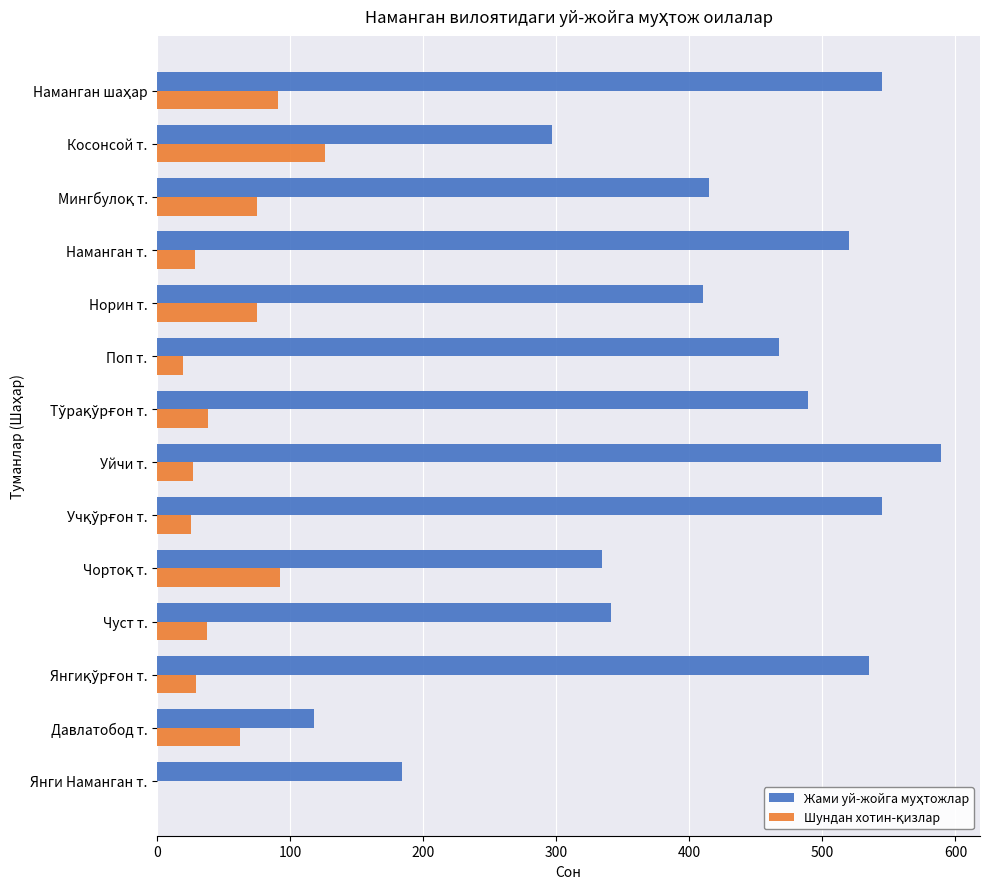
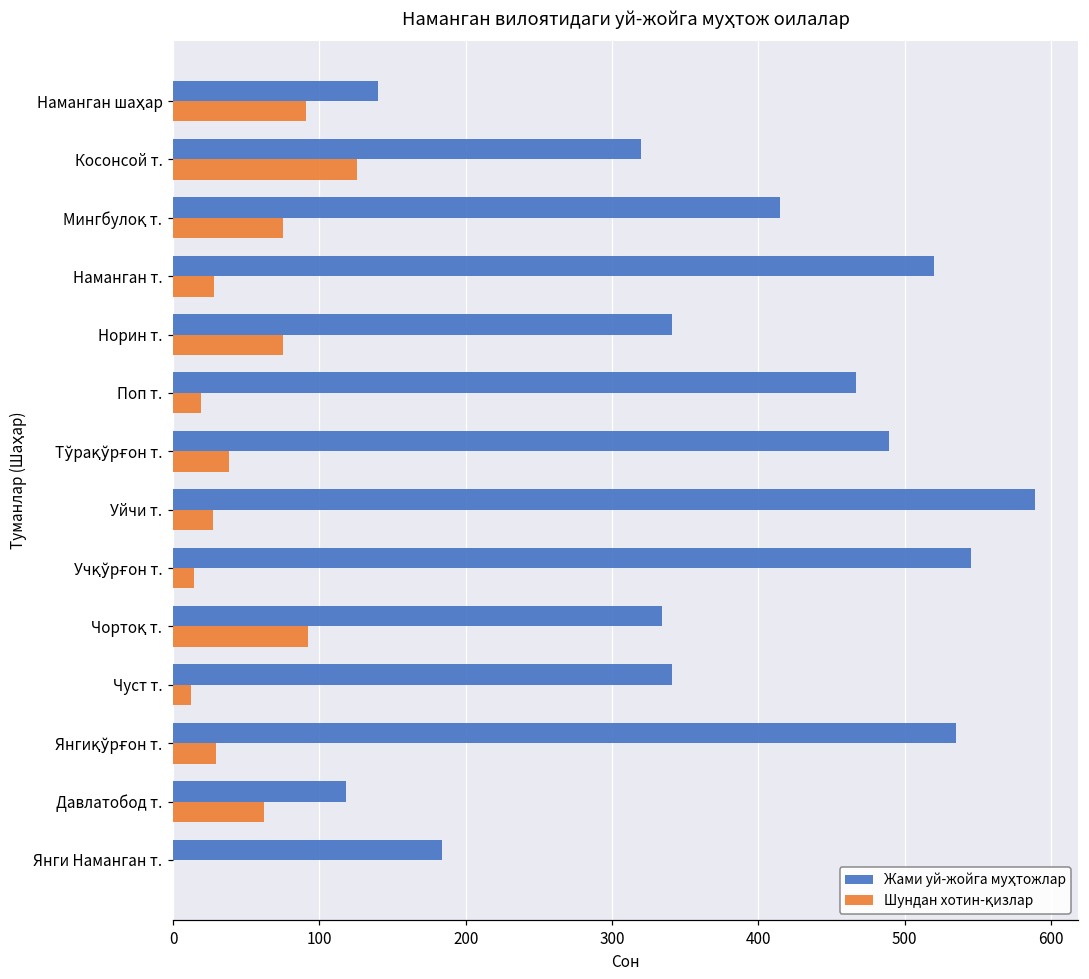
Жами уй-жойга муҳтожлар, Наманган шаҳар: 545 -> 140
Жами уй-жойга муҳтожлар, Косонсой т.: 297 -> 320
Жами уй-жойга муҳтожлар, Норин т.: 410 -> 341
Шундан хотин-қизлар, Учқўрғон т.: 25 -> 14
Шундан хотин-қизлар, Чуст т.: 37 -> 12
